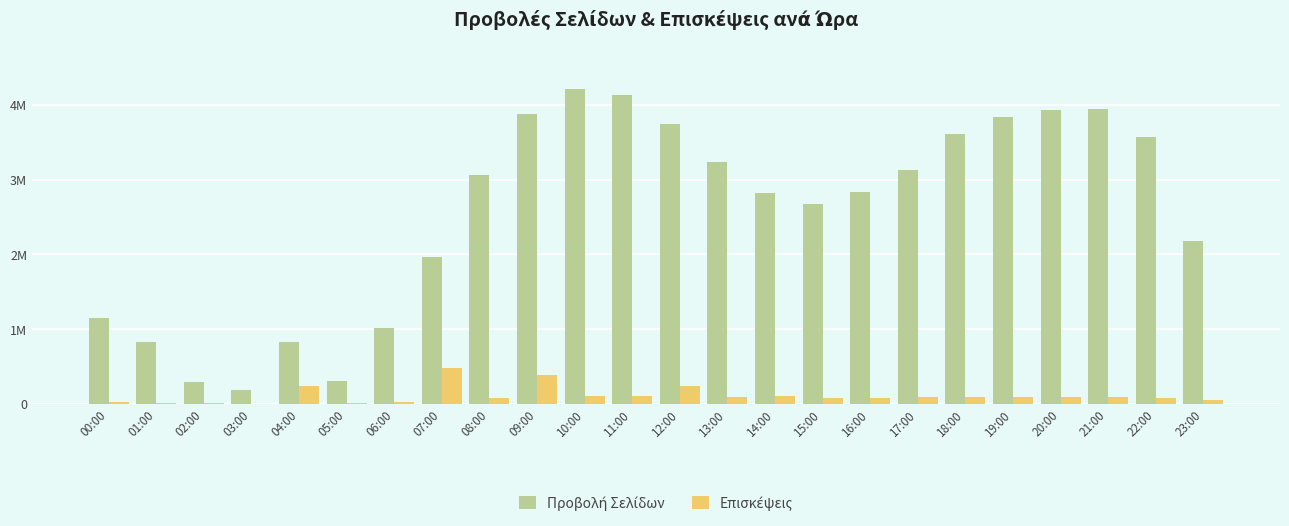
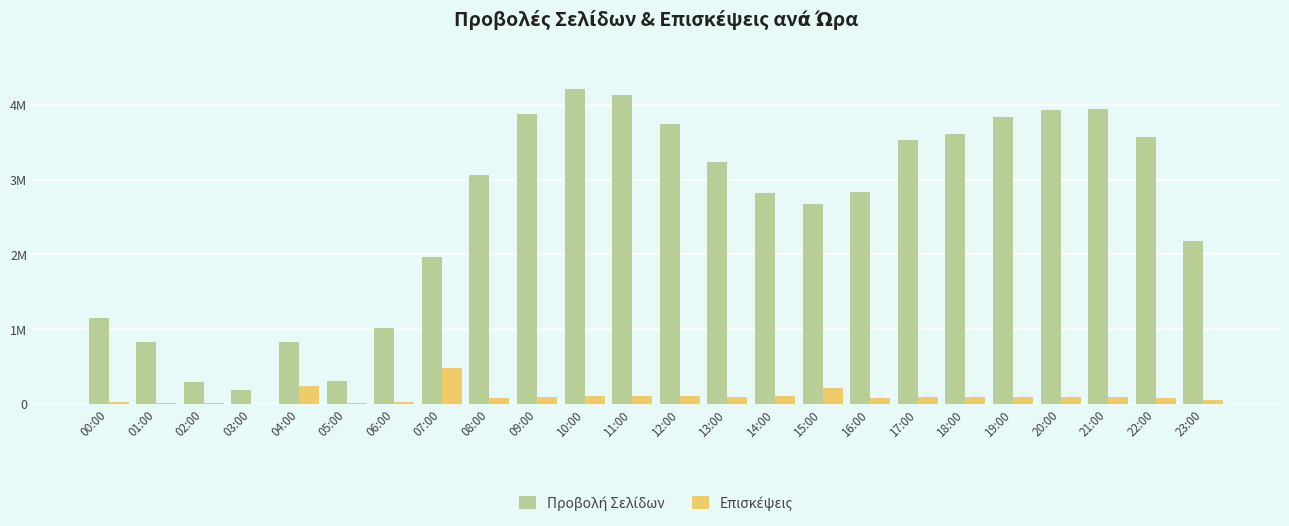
Επισκέψεις, 09:00: 400000 -> 100000
Επισκέψεις, 12:00: 200000 -> 100000
Επισκέψεις, 15:00: 100000 -> 200000
Προβολή Σελίδων, 17:00: 3100000 -> 3500000
